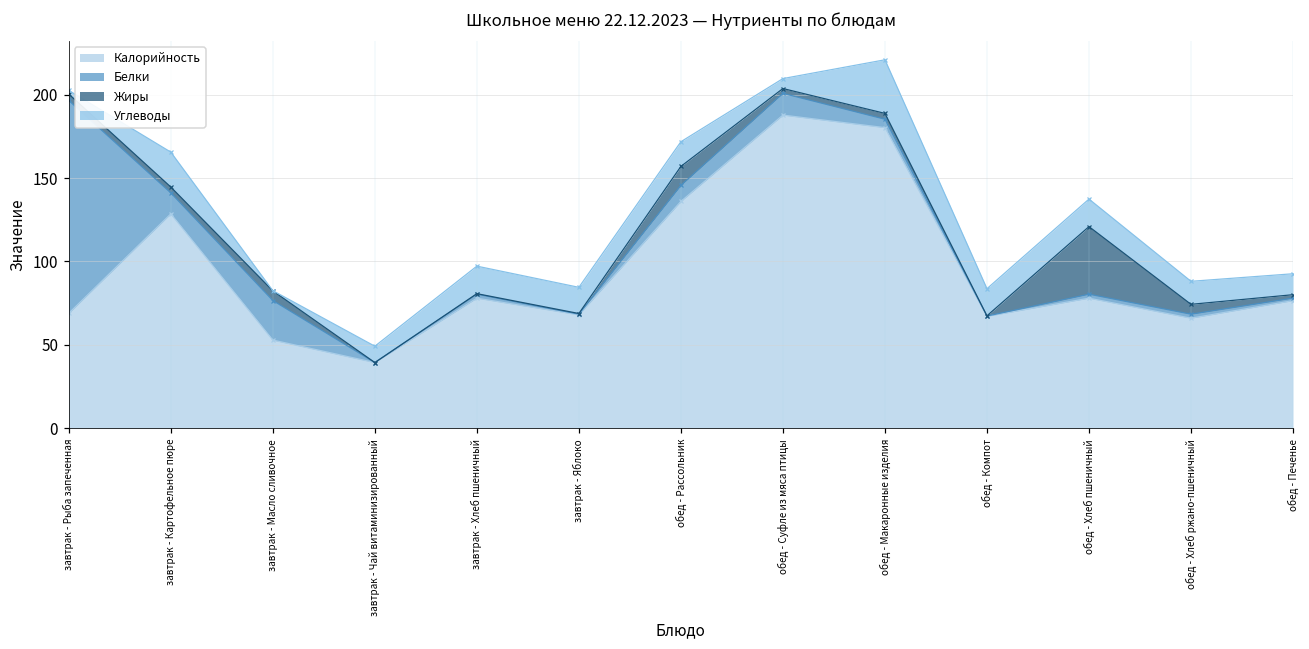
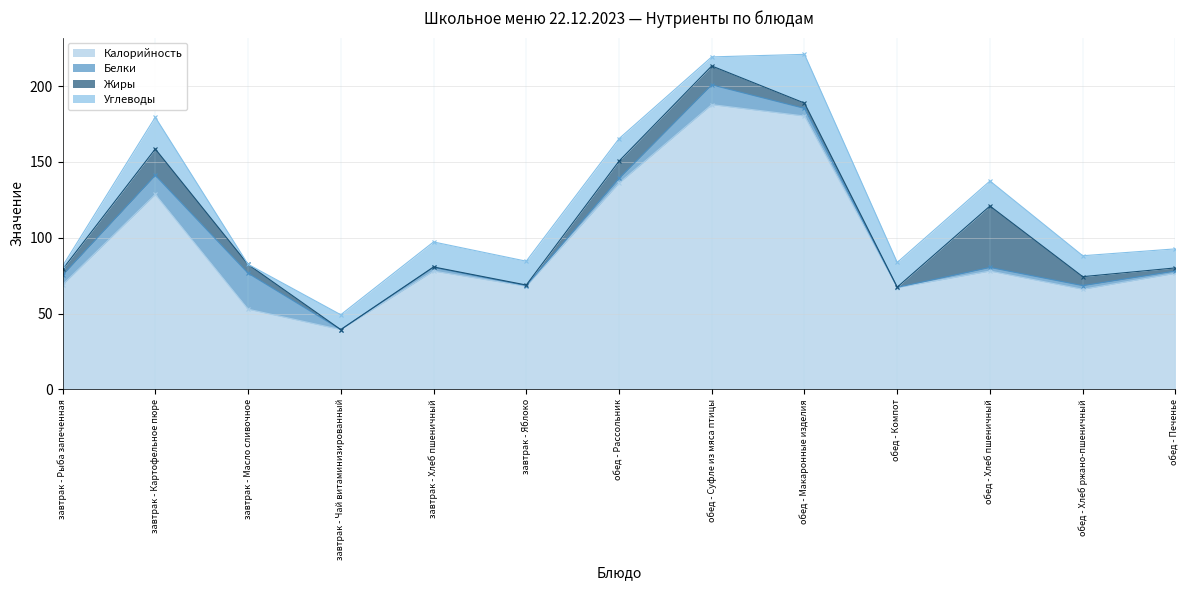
Белки, завтрак - Рыба запеченная: 128 -> 6
Жиры, завтрак - Картофельное пюре: 4 -> 17
Белки, обед - Рассольник: 10 -> 3
Жиры, обед - Суфле из мяса птицы: 3 -> 12
